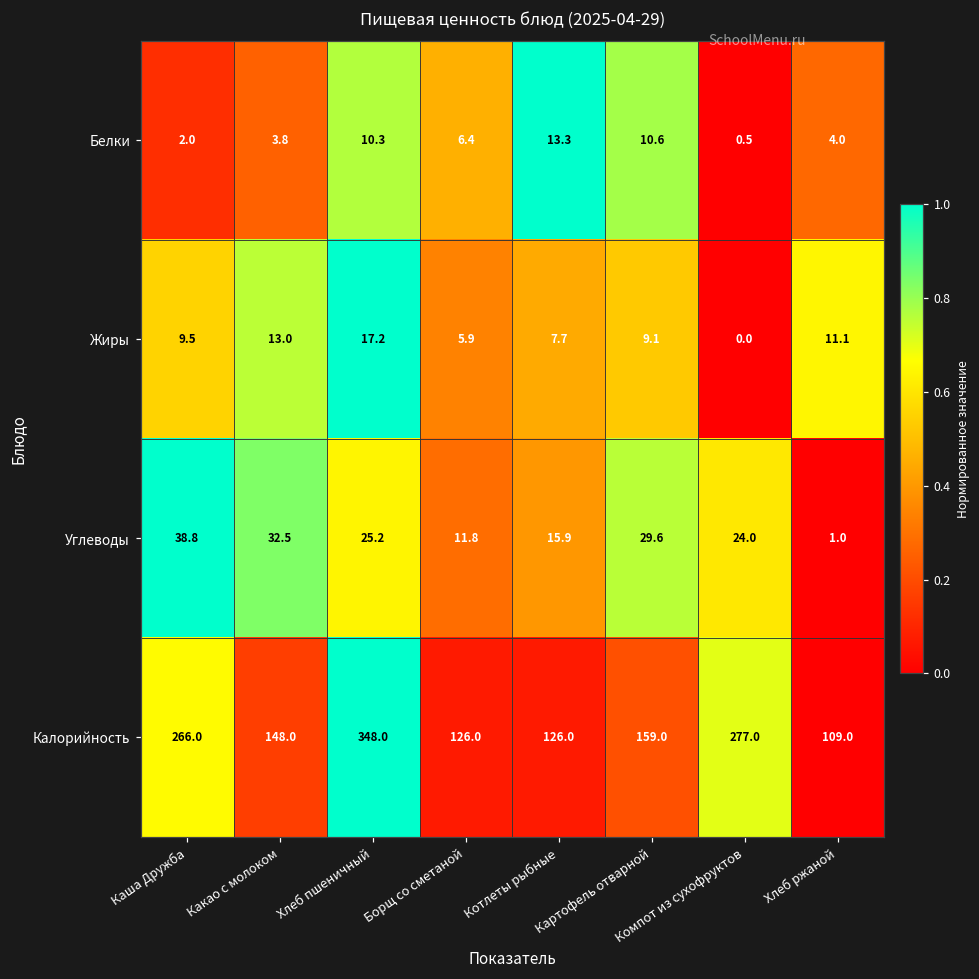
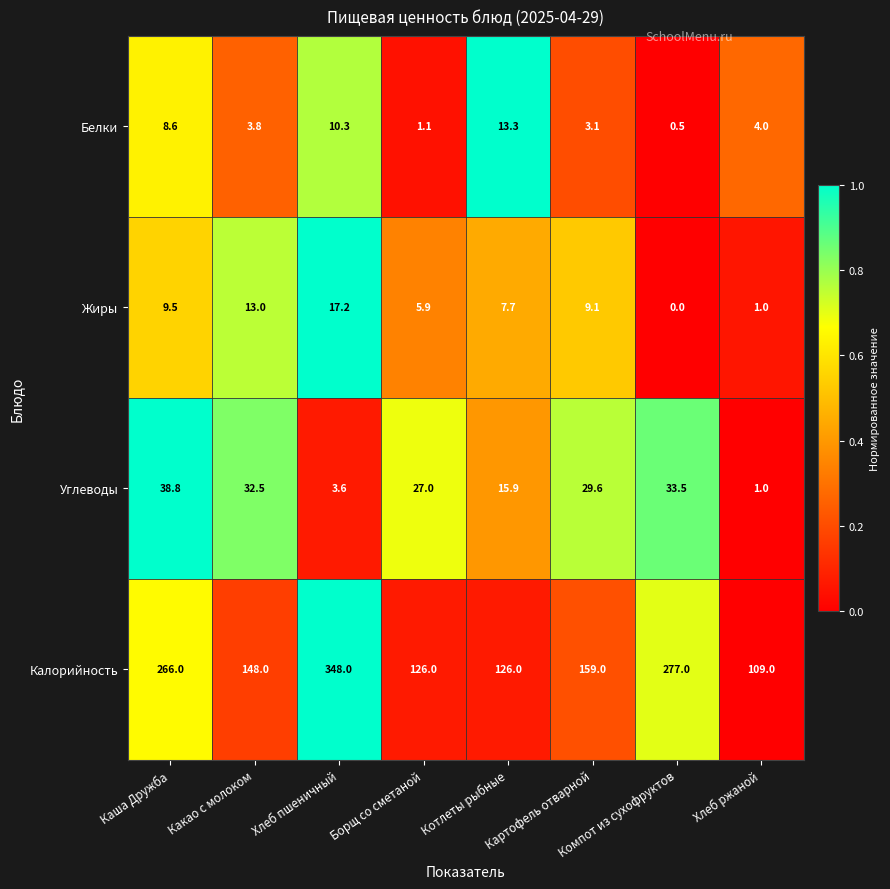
Белки, Каша Дружба: 2.0 -> 8.6
Белки, Борщ со сметаной: 6.4 -> 1.1
Белки, Картофель отварной: 10.6 -> 3.1
Жиры, Хлеб ржаной: 11.1 -> 1.0
Углеводы, Хлеб пшеничный: 25.2 -> 3.6
Углеводы, Борщ со сметаной: 11.8 -> 27.0
Углеводы, Компот из сухофруктов: 24.0 -> 33.5
